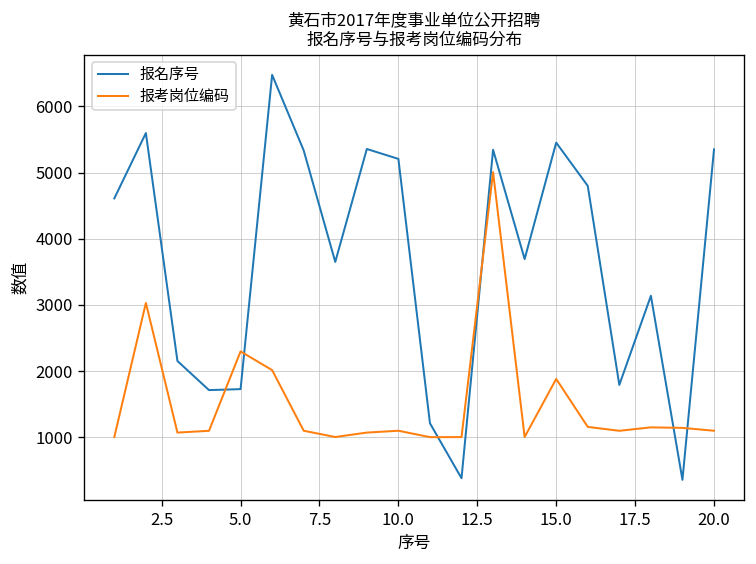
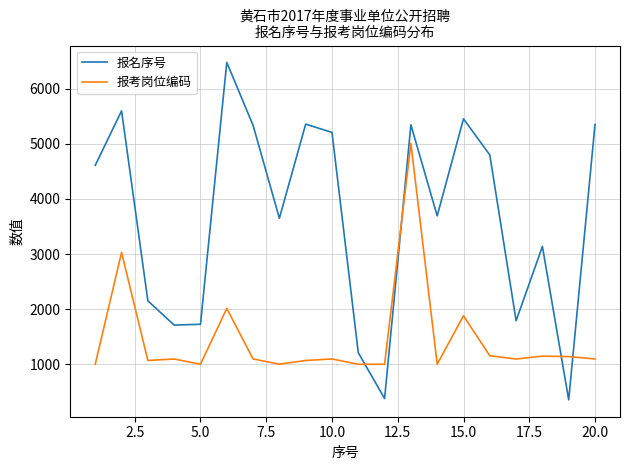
报考岗位编码, 5.0: 2300 -> 1000
